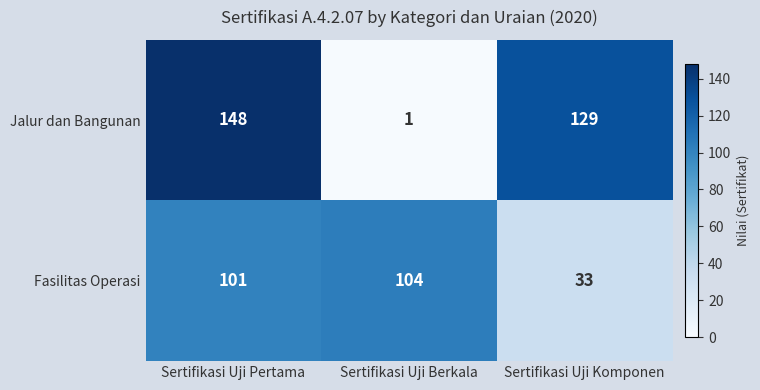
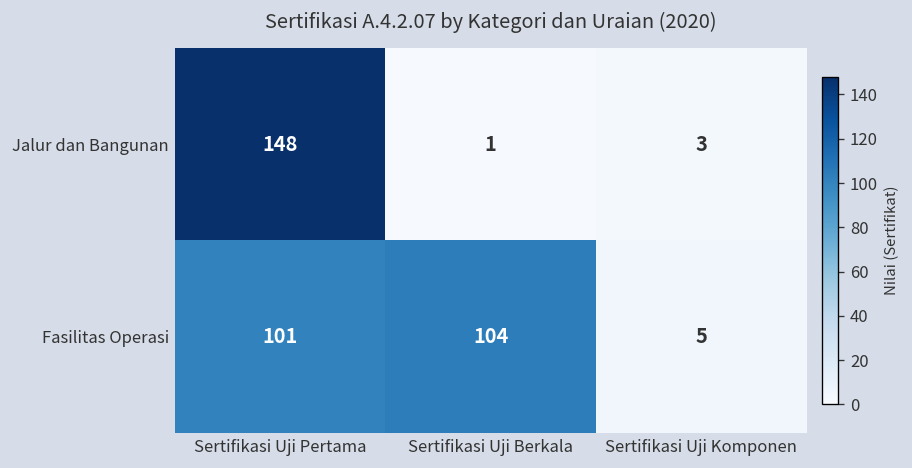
Jalur dan Bangunan, Sertifikasi Uji Komponen: 129 -> 3
Fasilitas Operasi, Sertifikasi Uji Komponen: 33 -> 5
